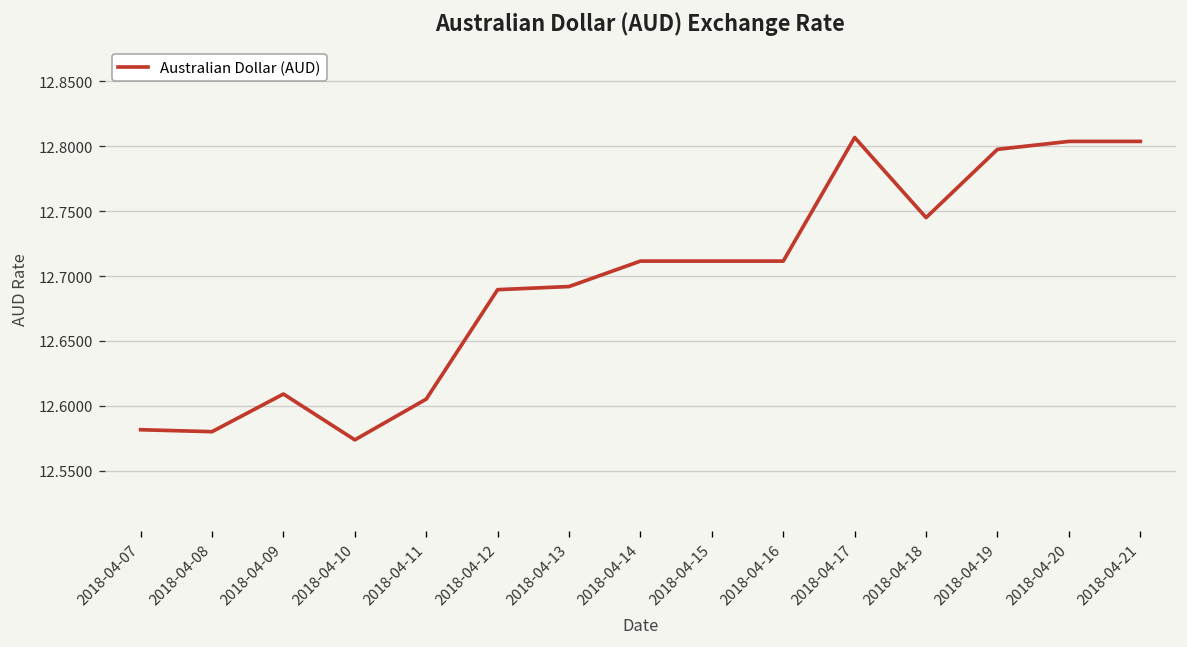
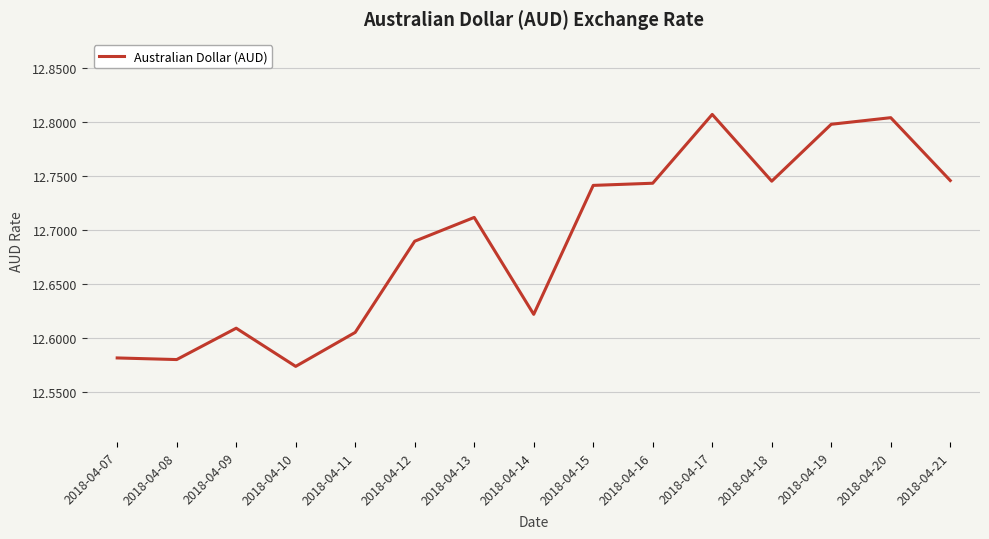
2018-04-13: 12.692 -> 12.712
2018-04-14: 12.712 -> 12.622
2018-04-15: 12.712 -> 12.741
2018-04-16: 12.712 -> 12.743
2018-04-21: 12.804 -> 12.746
